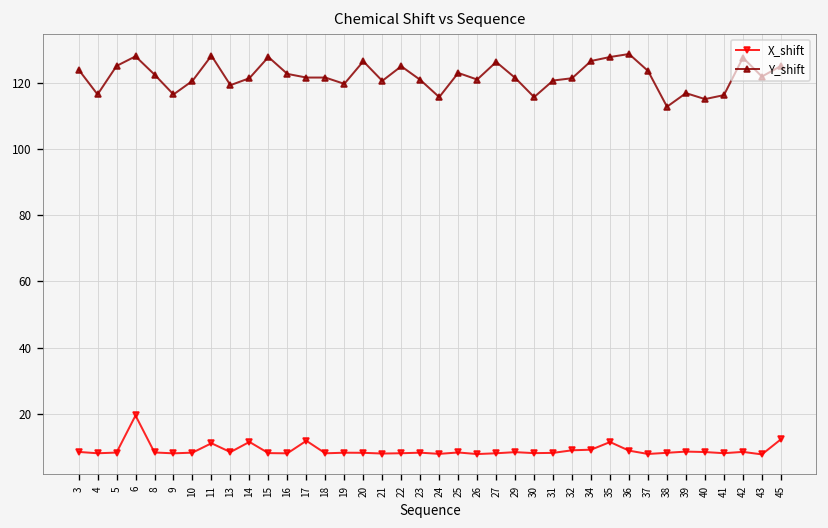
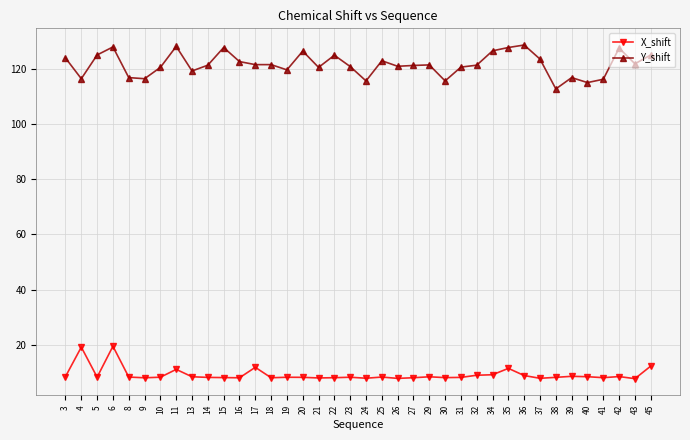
X_shift, 4: 8 -> 19
Y_shift, 8: 122 -> 117
X_shift, 14: 12 -> 8
Y_shift, 27: 126 -> 121
